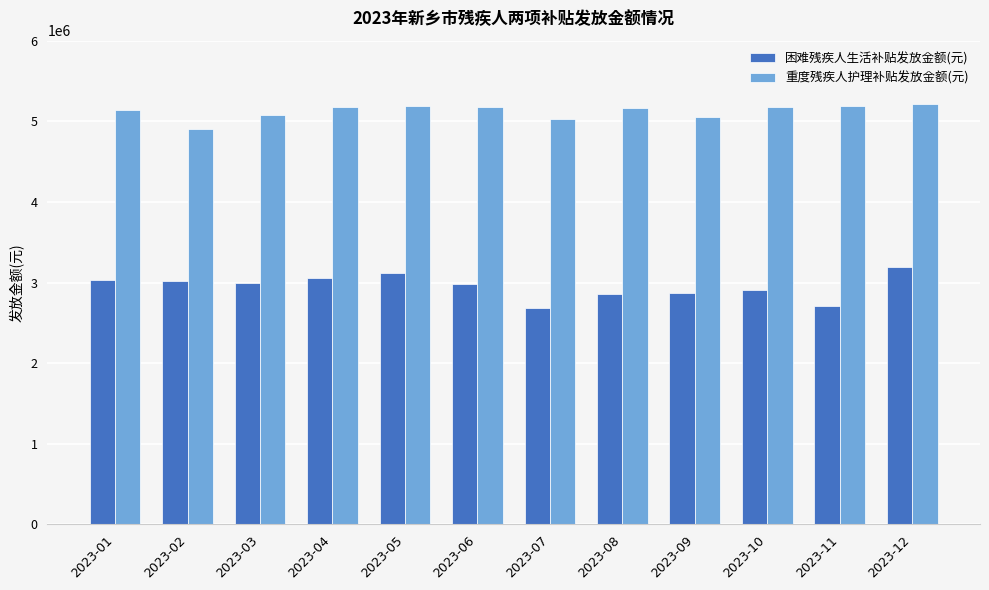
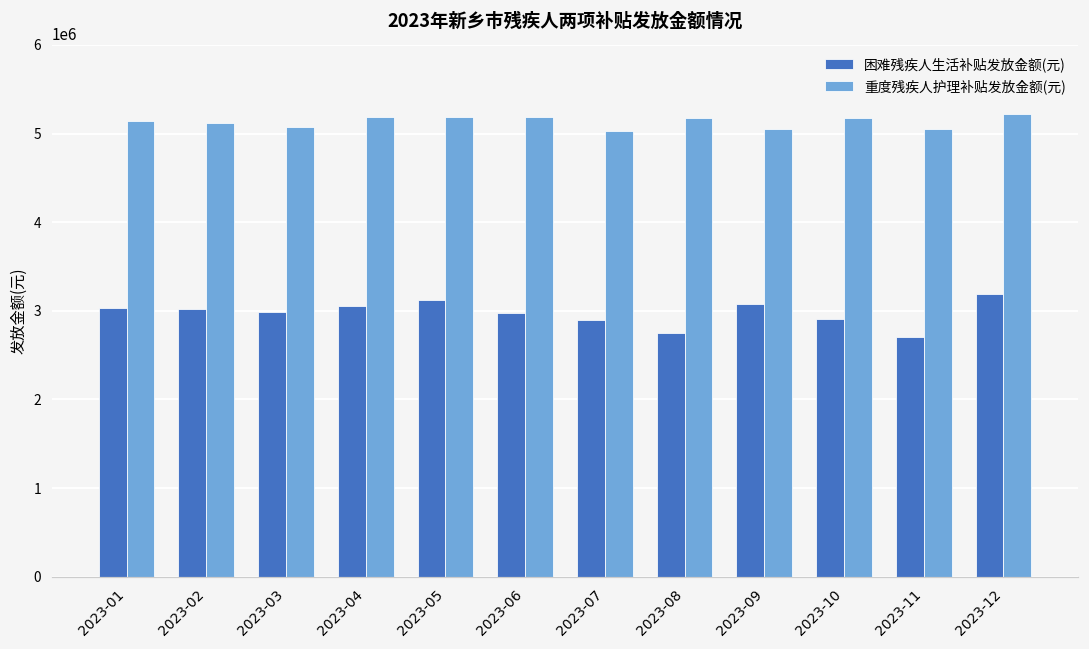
重度残疾人护理补贴发放金额(元), 2023-02: 4900000 -> 5100000
困难残疾人生活补贴发放金额(元), 2023-07: 2700000 -> 2900000
困难残疾人生活补贴发放金额(元), 2023-08: 2900000 -> 2700000
困难残疾人生活补贴发放金额(元), 2023-09: 2900000 -> 3100000
重度残疾人护理补贴发放金额(元), 2023-11: 5200000 -> 5100000
